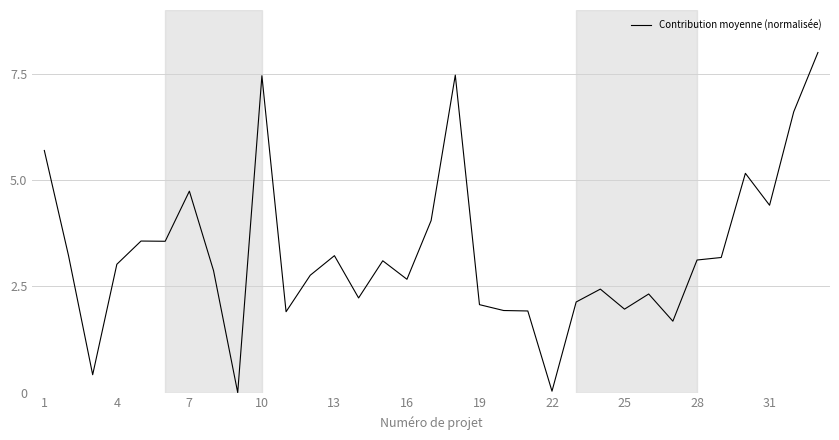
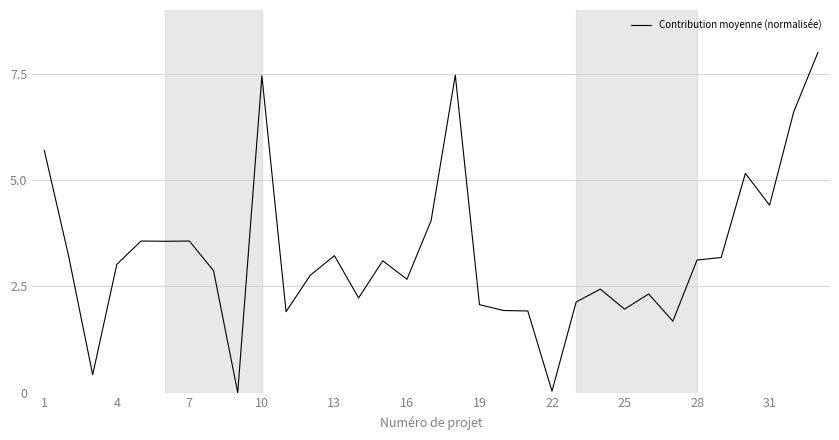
7: 4.7 -> 3.6
